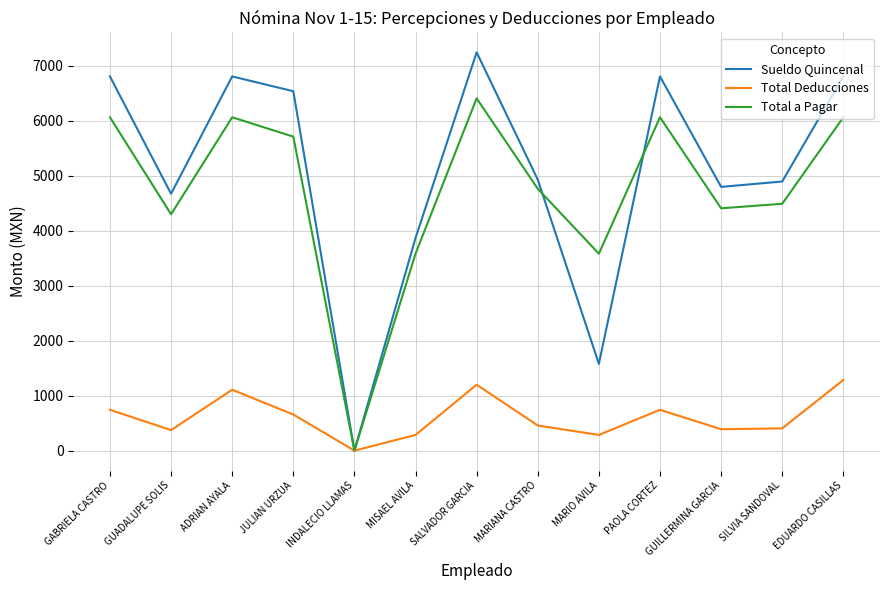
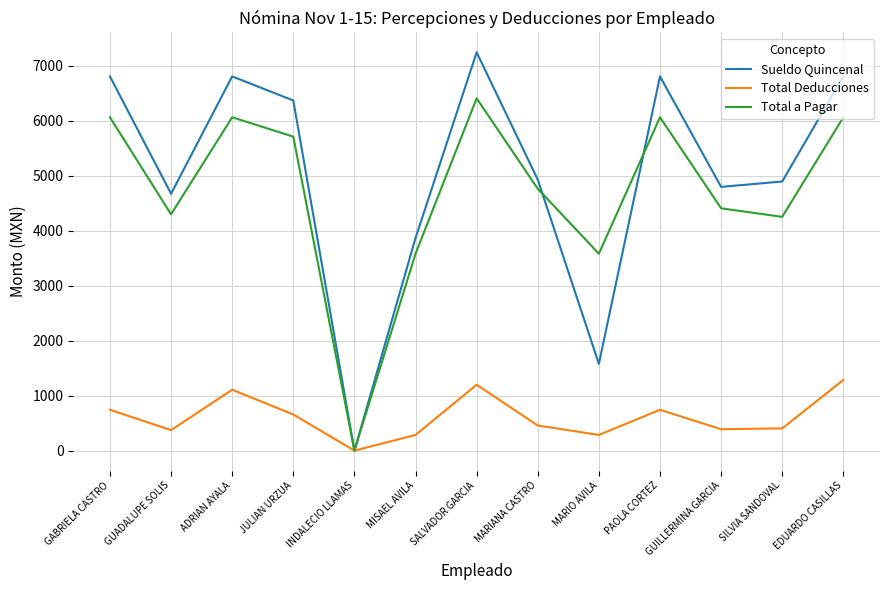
Sueldo Quincenal, JULIAN URZUA: 6500 -> 6400
Total a Pagar, SILVIA SANDOVAL: 4500 -> 4300
